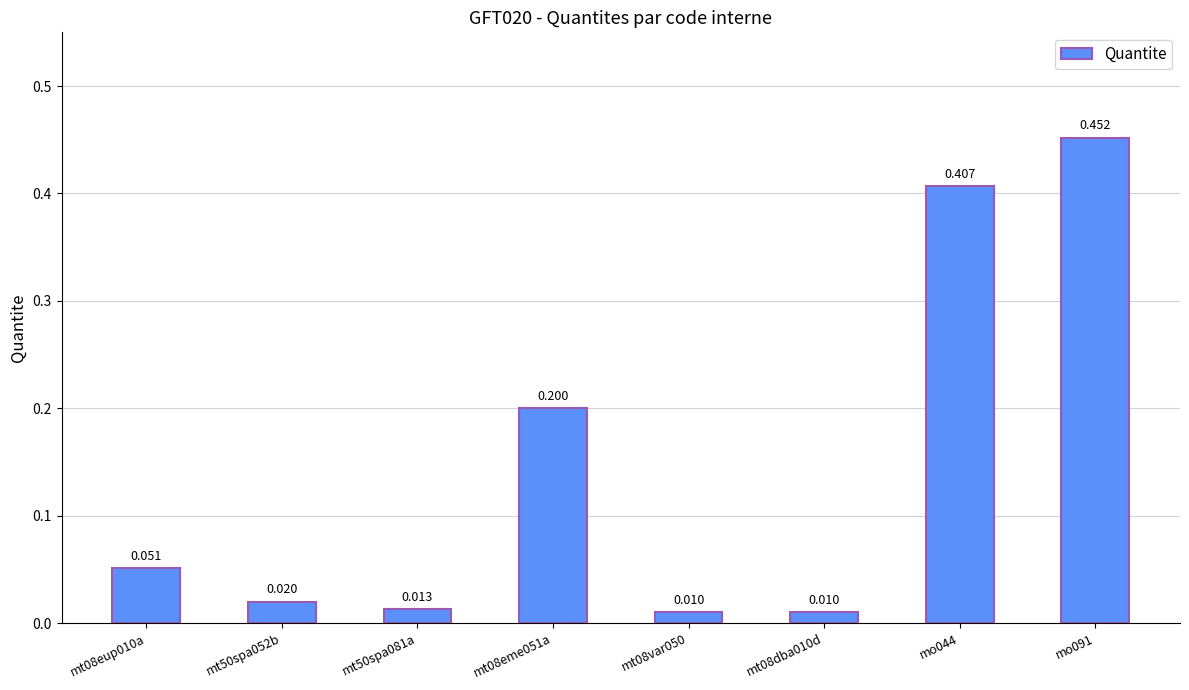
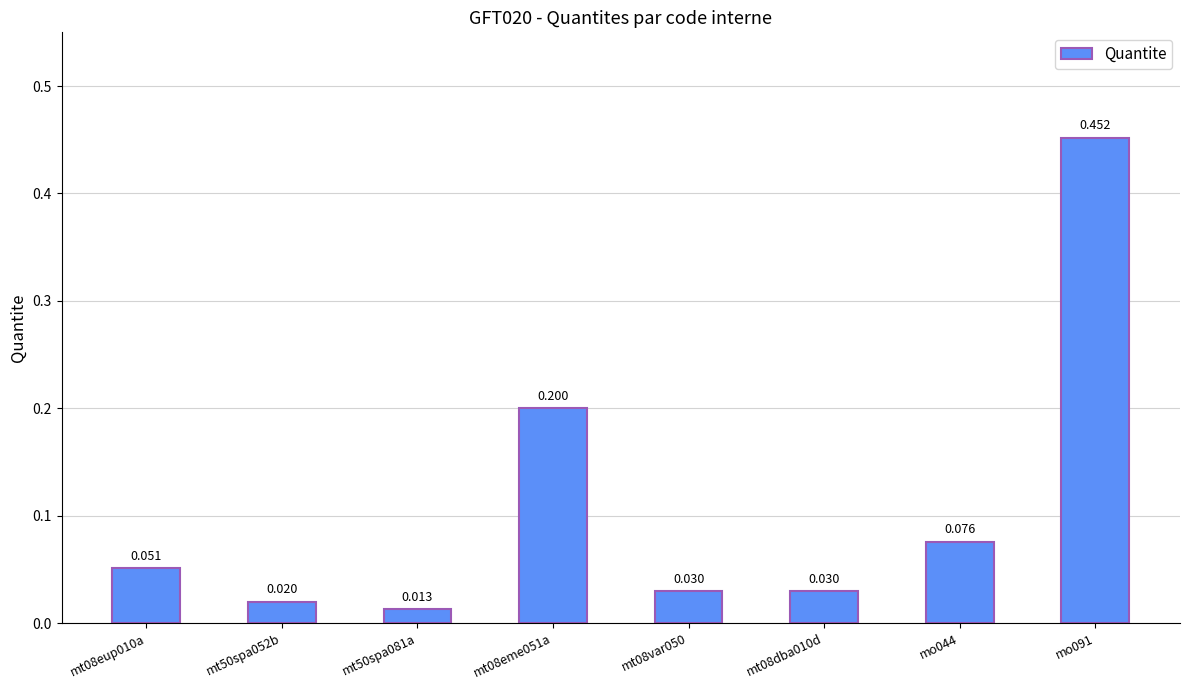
mt08var050: 0.010 -> 0.030
mt08dba010d: 0.010 -> 0.030
mo044: 0.407 -> 0.076
